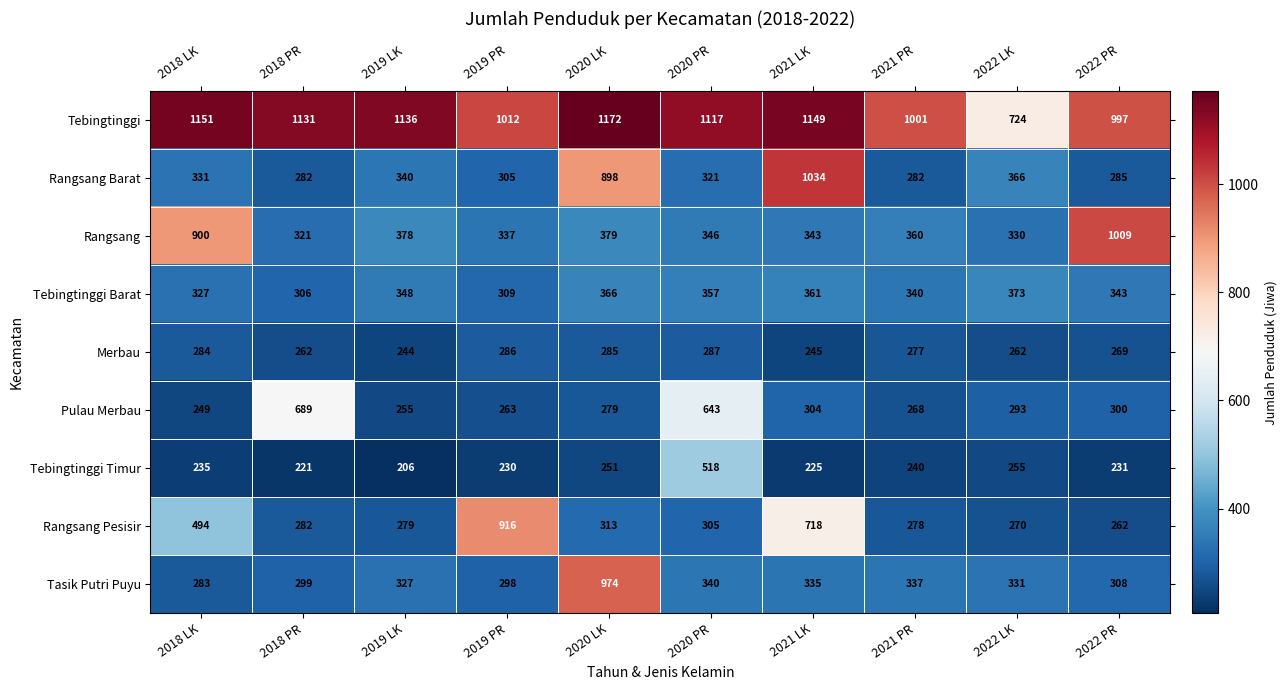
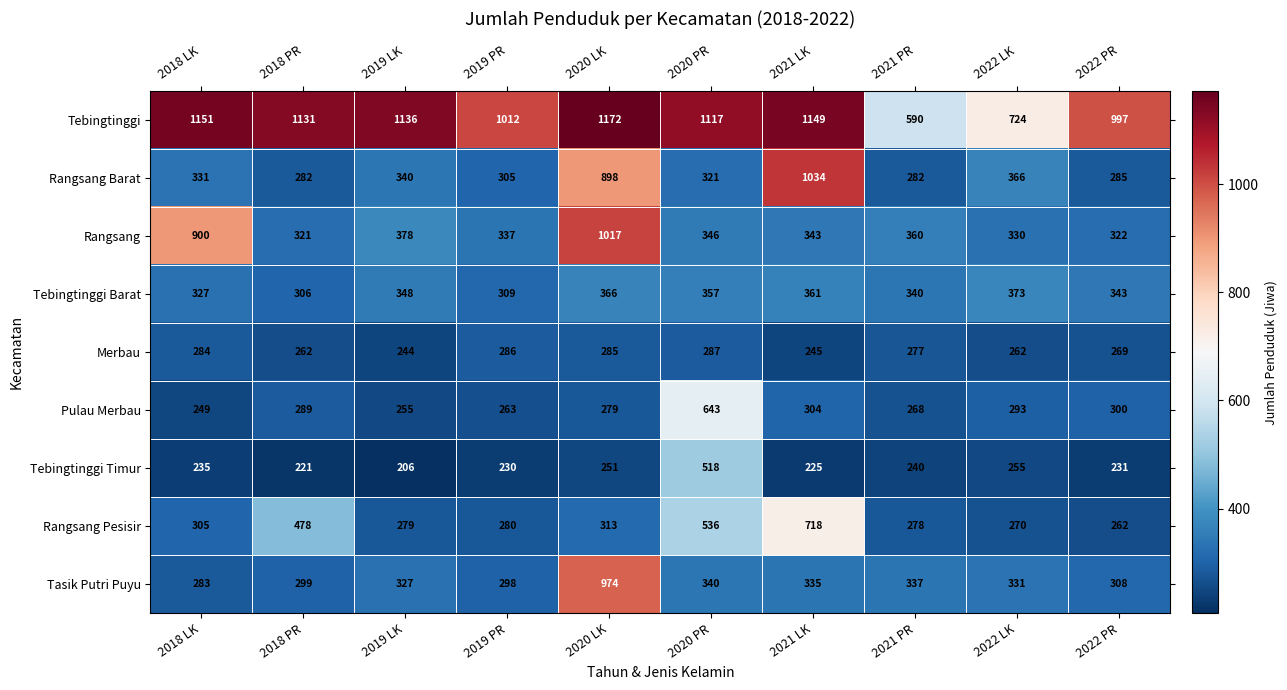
Tebingtinggi, 2021 PR: 1001 -> 590
Rangsang, 2020 LK: 379 -> 1017
Rangsang, 2022 PR: 1009 -> 322
Pulau Merbau, 2018 PR: 689 -> 289
Rangsang Pesisir, 2018 LK: 494 -> 305
Rangsang Pesisir, 2018 PR: 282 -> 478
Rangsang Pesisir, 2019 PR: 916 -> 280
Rangsang Pesisir, 2020 PR: 305 -> 536
